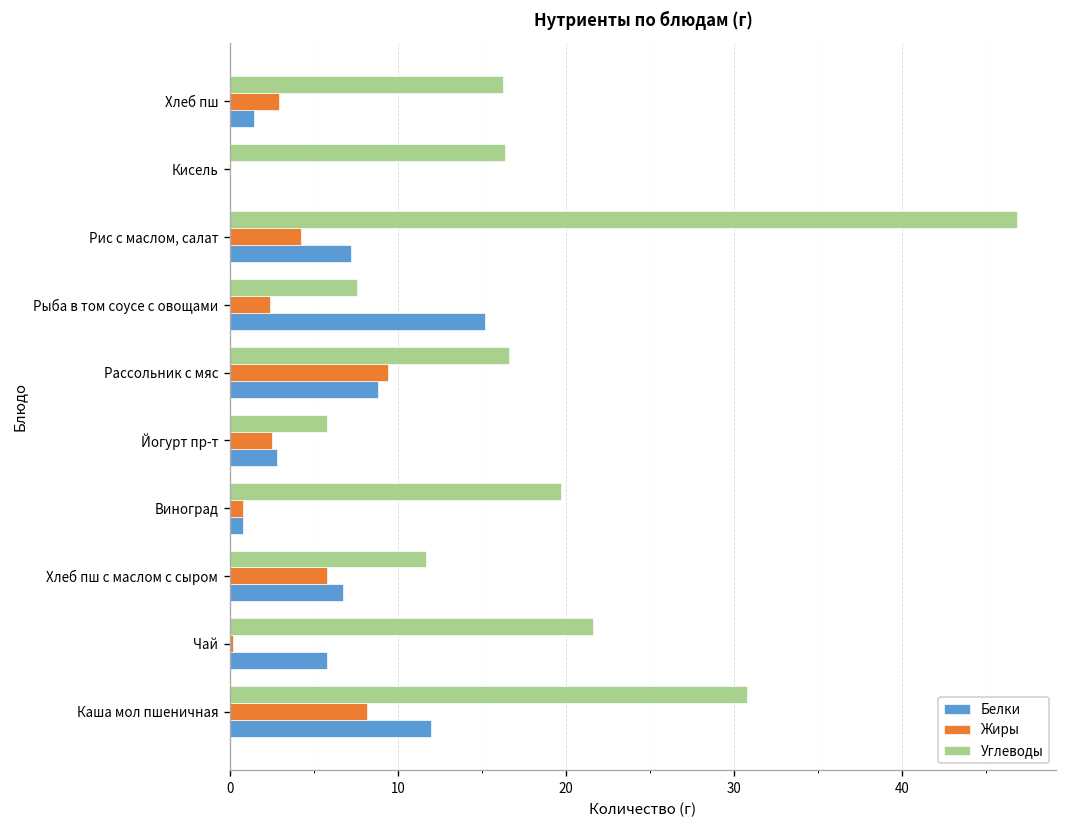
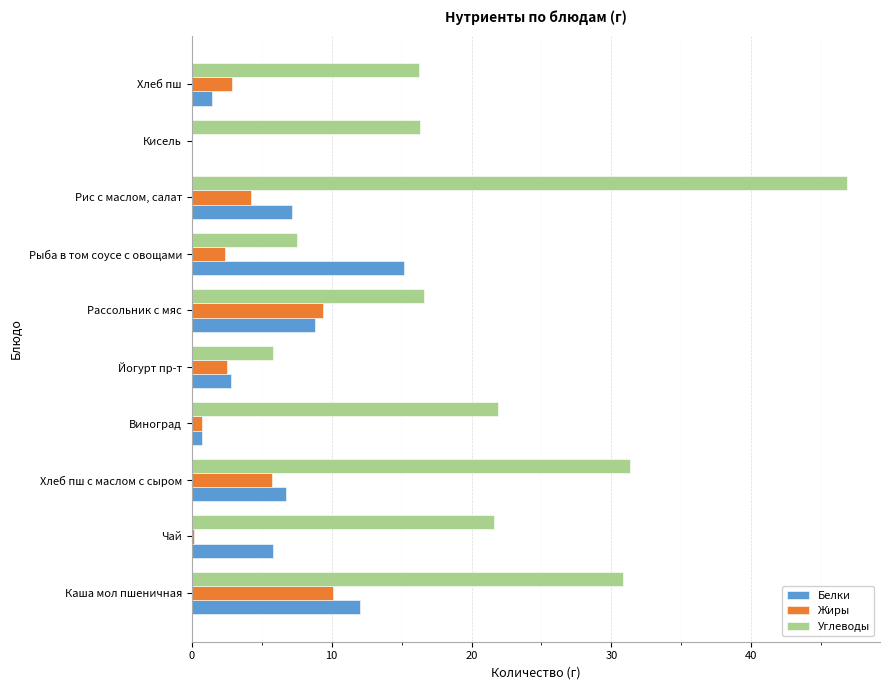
Углеводы, Виноград: 19.7 -> 21.9
Углеводы, Хлеб пш с маслом с сыром: 11.7 -> 31.3
Жиры, Каша мол пшеничная: 8.1 -> 10.1
